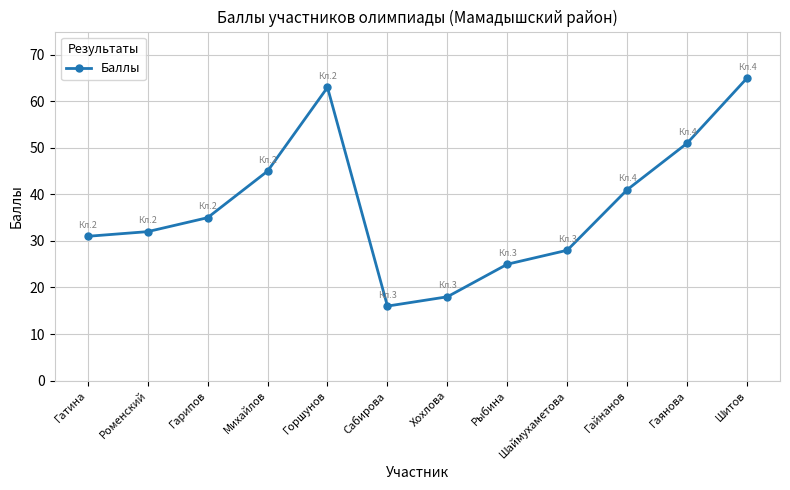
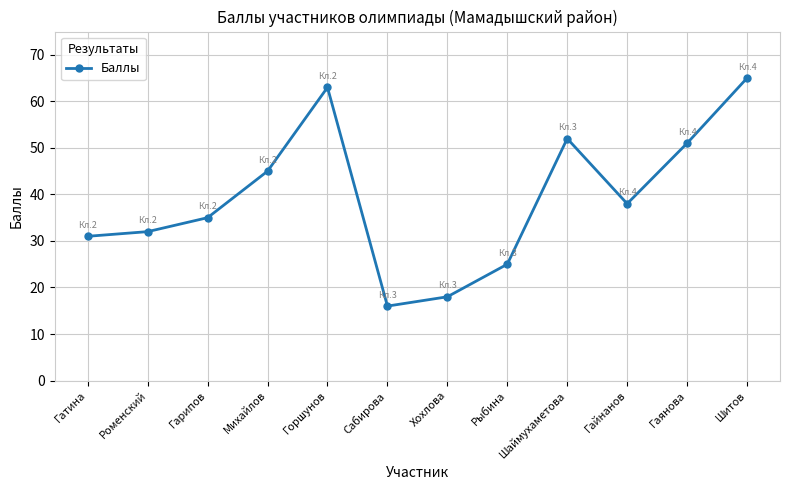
Шаймухаметова: 28 -> 52
Гайнанов: 41 -> 38
